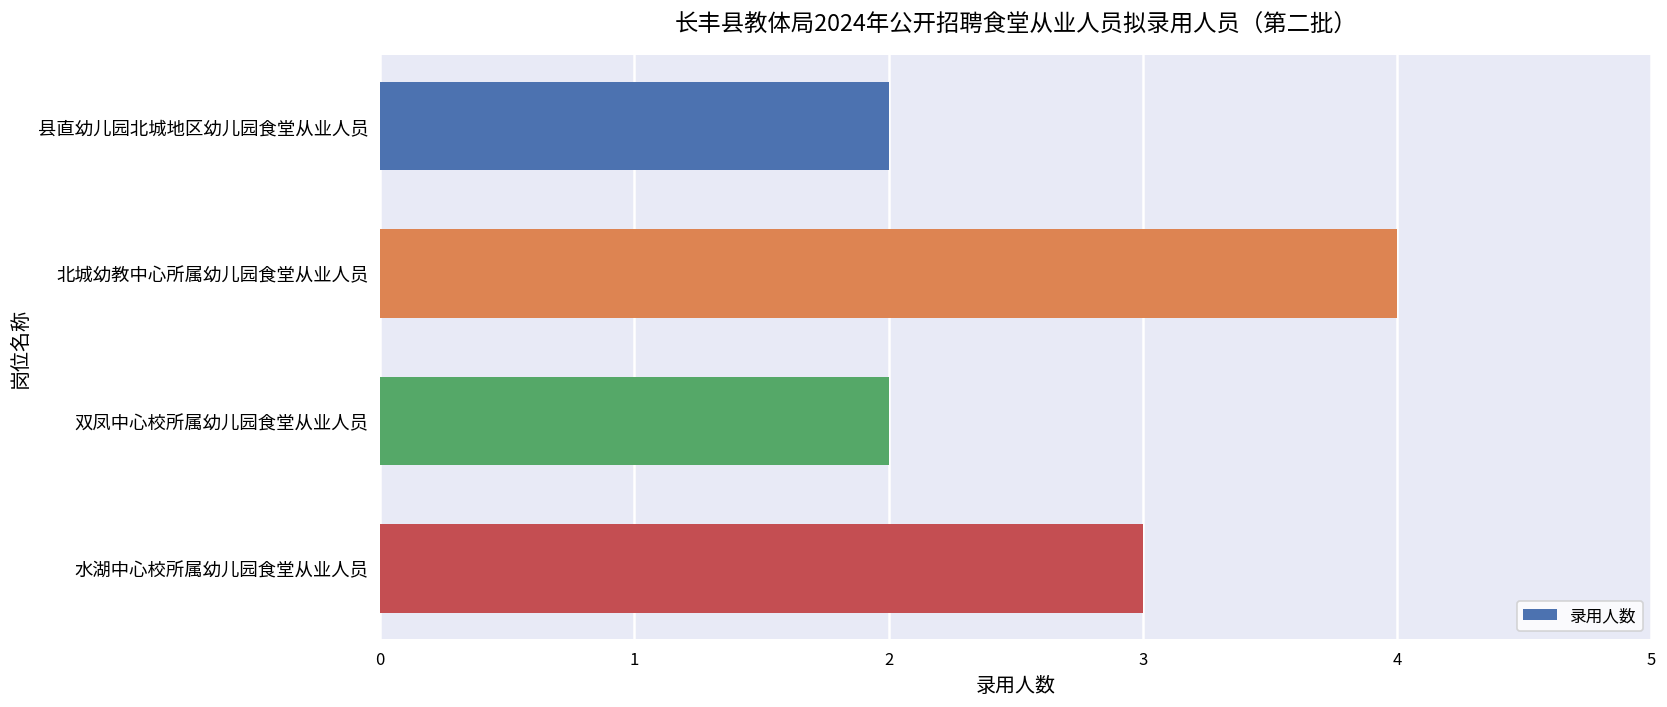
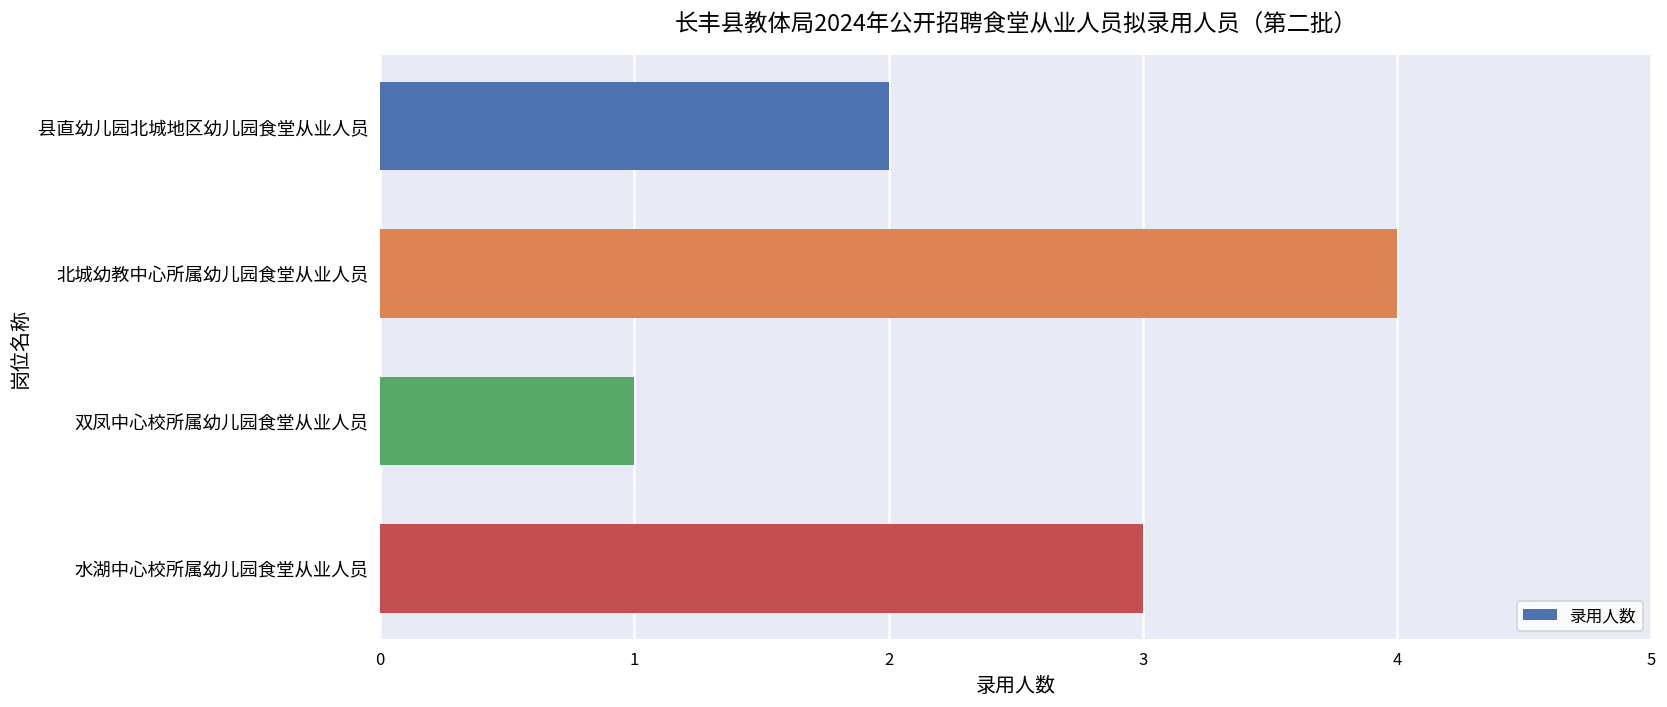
双凤中心校所属幼儿园食堂从业人员: 2 -> 1
